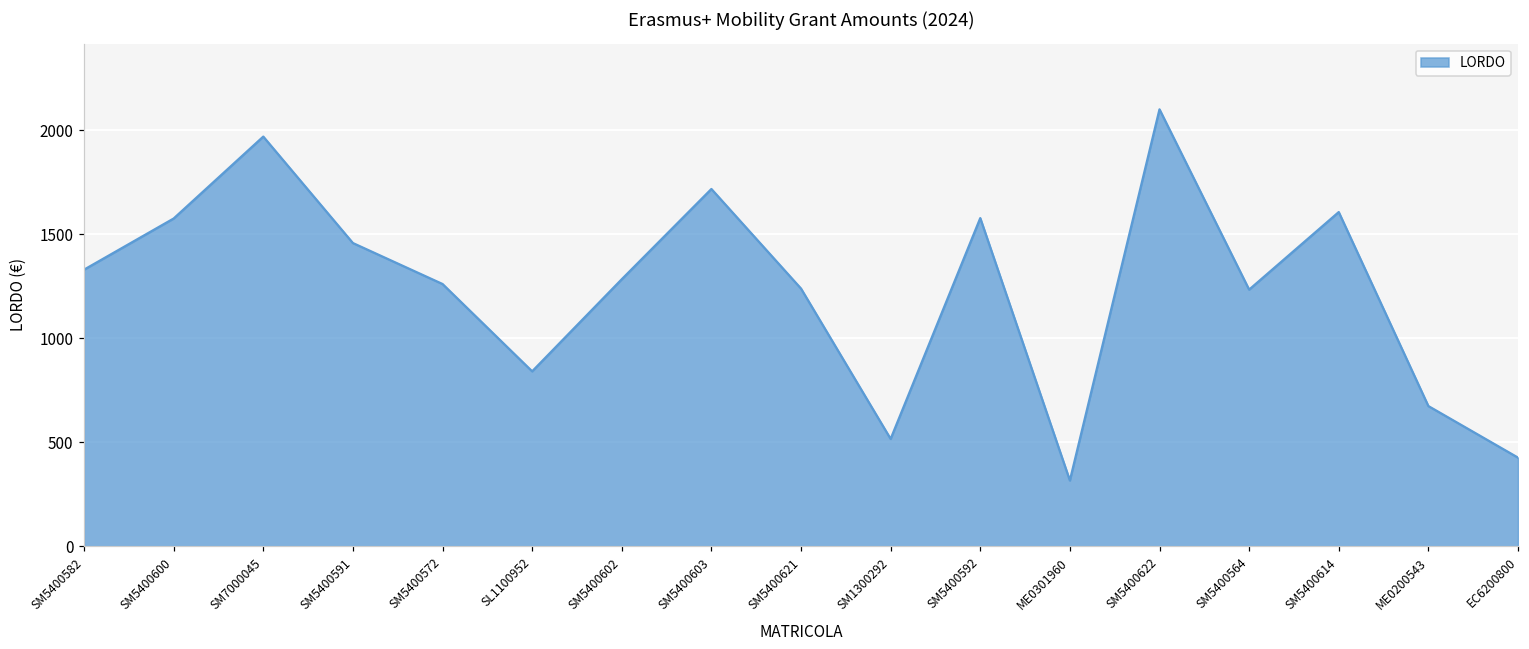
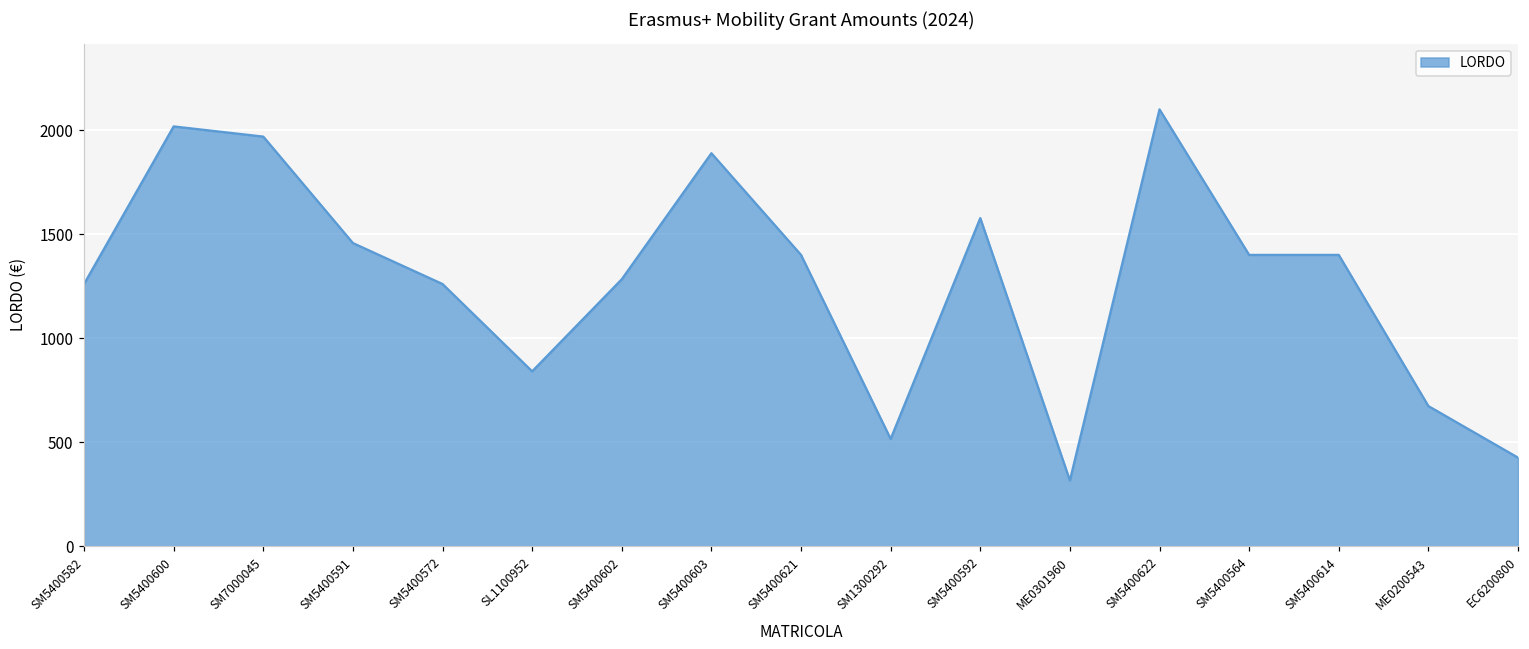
SM5400582: 1330 -> 1260
SM5400600: 1580 -> 2020
SM5400603: 1720 -> 1890
SM5400621: 1240 -> 1400
SM5400564: 1230 -> 1400
SM5400614: 1610 -> 1400
